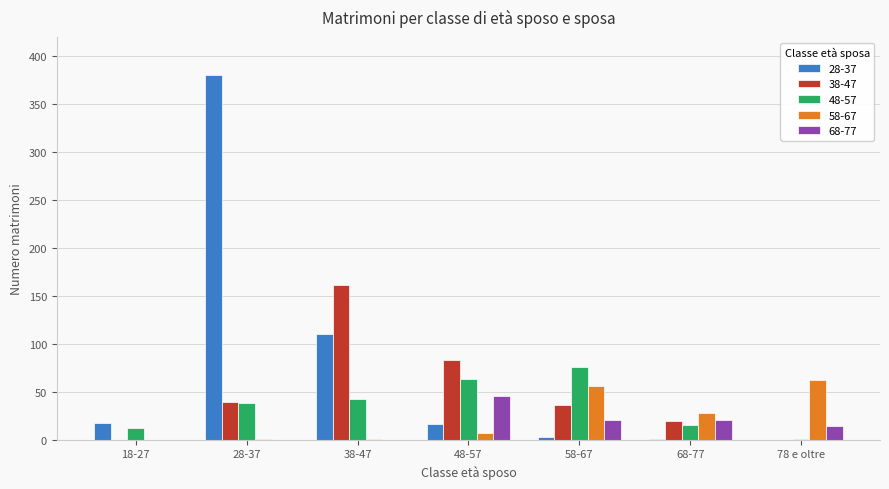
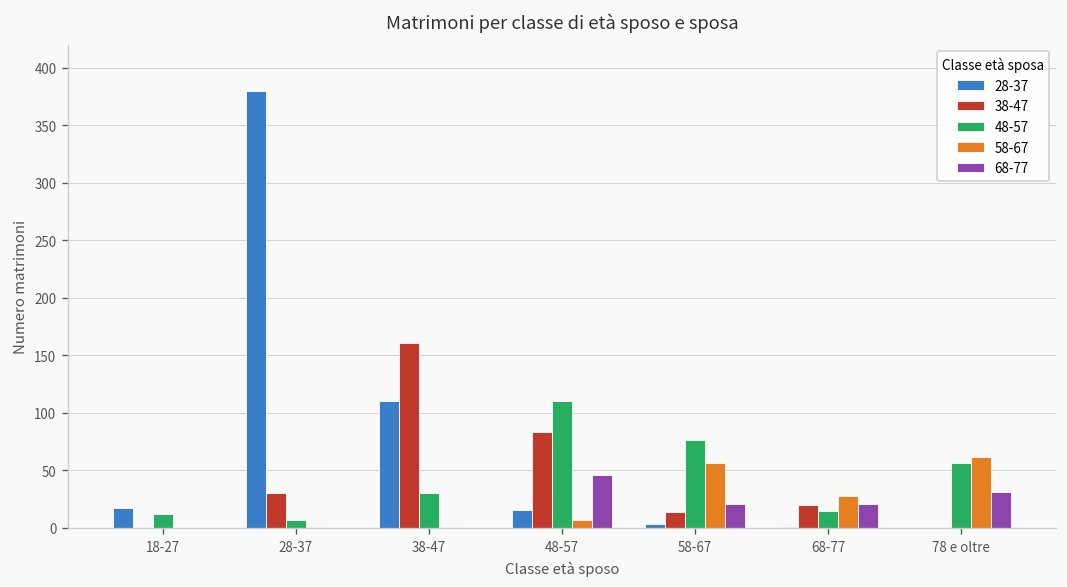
38-47, 28-37: 40 -> 30
48-57, 28-37: 40 -> 10
48-57, 38-47: 40 -> 30
48-57, 48-57: 60 -> 110
38-47, 58-67: 40 -> 10
48-57, 78 e oltre: 0 -> 60
68-77, 78 e oltre: 10 -> 30
